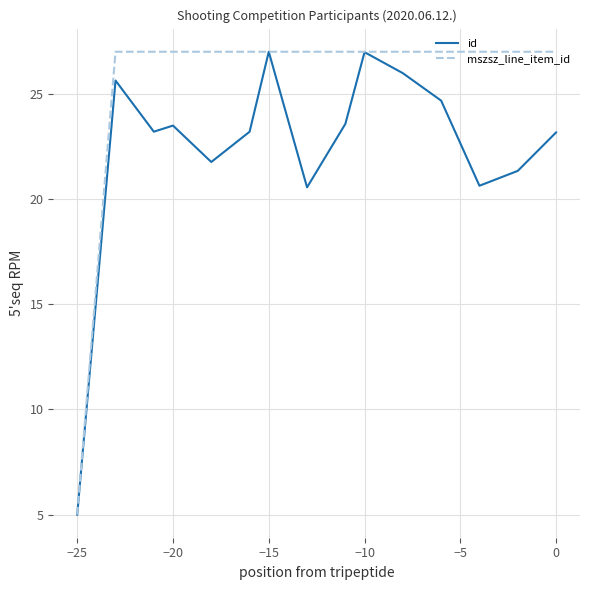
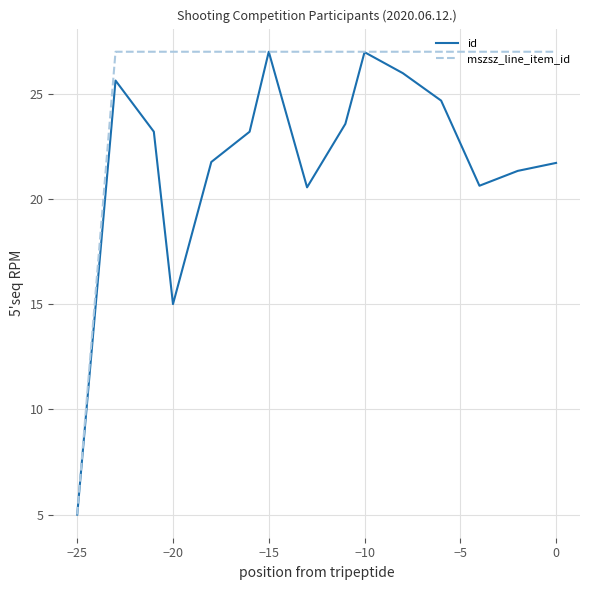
id, −20: 23.5 -> 15.0
id, 0: 23.2 -> 21.7
